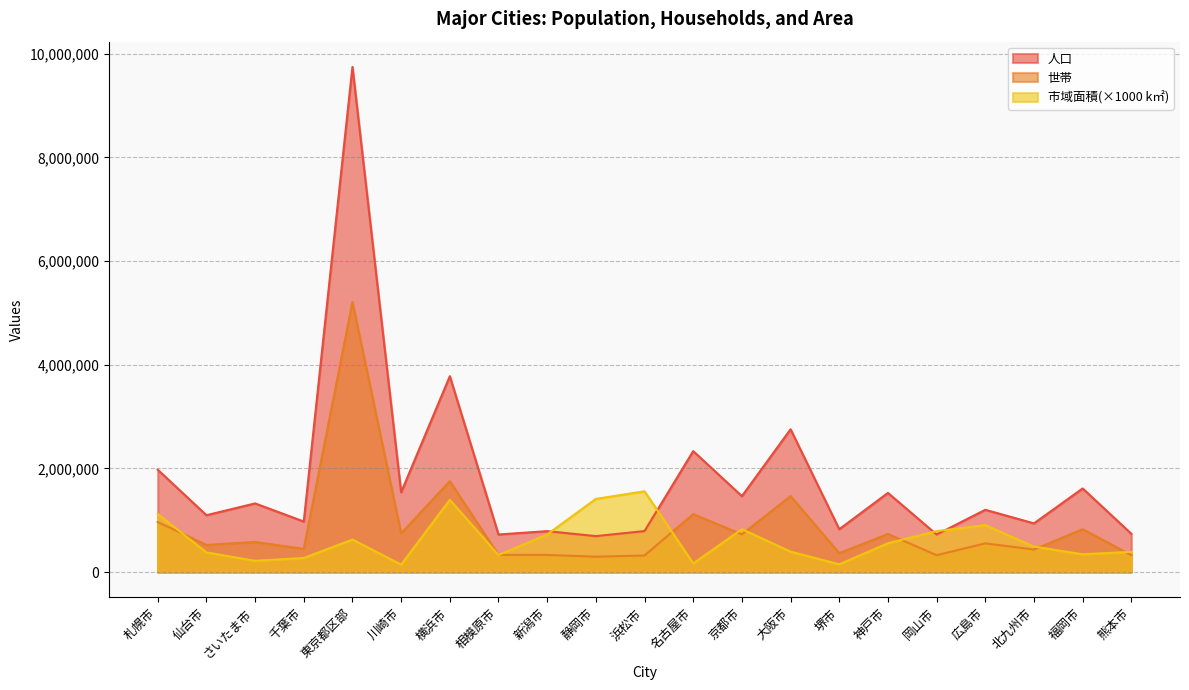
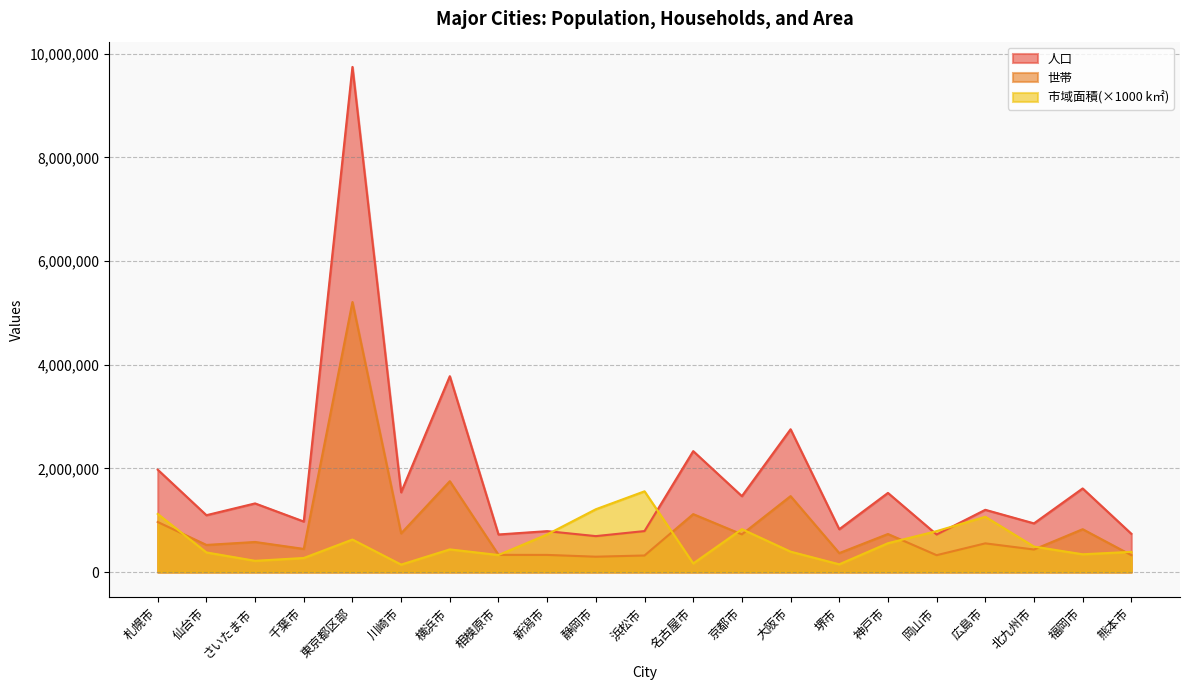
市域面積(×1000 k㎡), 横浜市: 1,400,000 -> 400,000
市域面積(×1000 k㎡), 静岡市: 1,400,000 -> 1,200,000
市域面積(×1000 k㎡), 広島市: 900,000 -> 1,100,000
